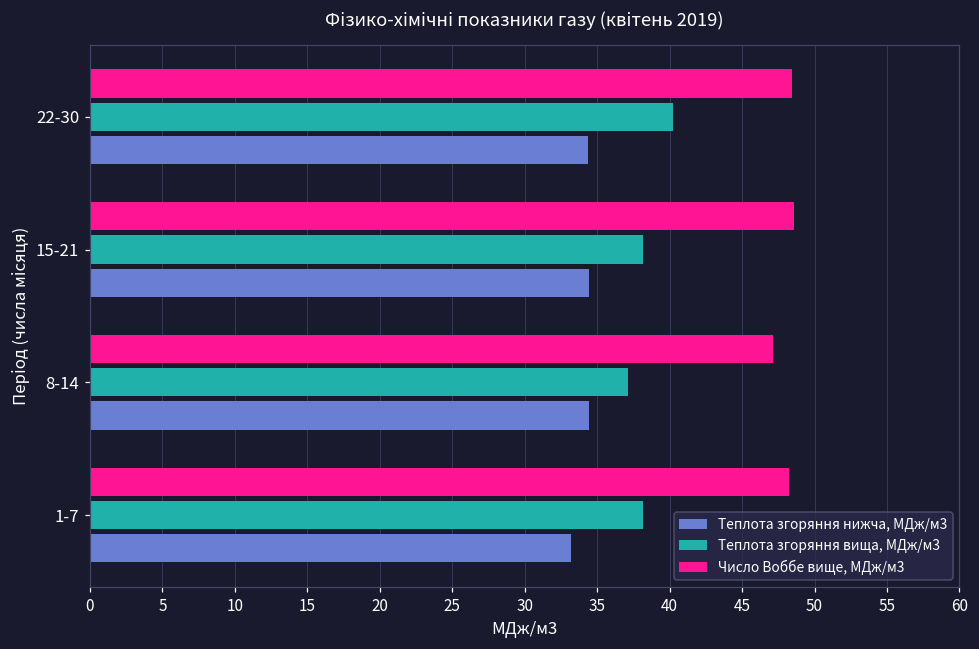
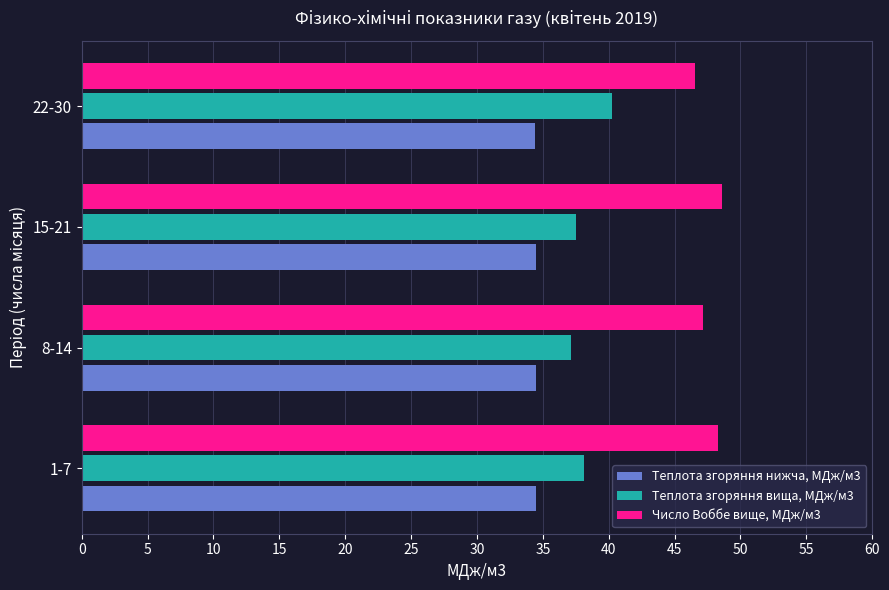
Число Воббе вище, МДж/м3, 22-30: 48.4 -> 46.6
Теплота згоряння вища, МДж/м3, 15-21: 38.2 -> 37.5
Теплота згоряння нижча, МДж/м3, 1-7: 33.2 -> 34.5
